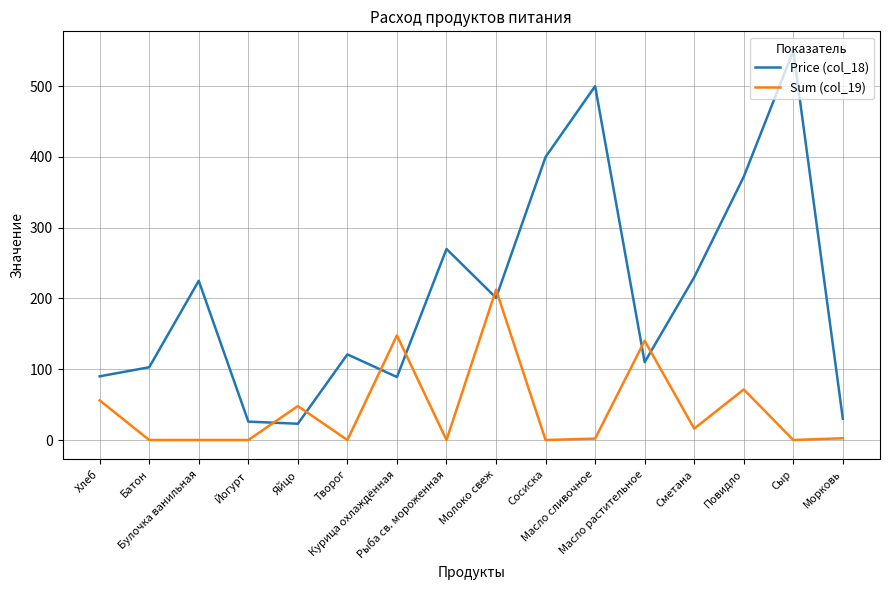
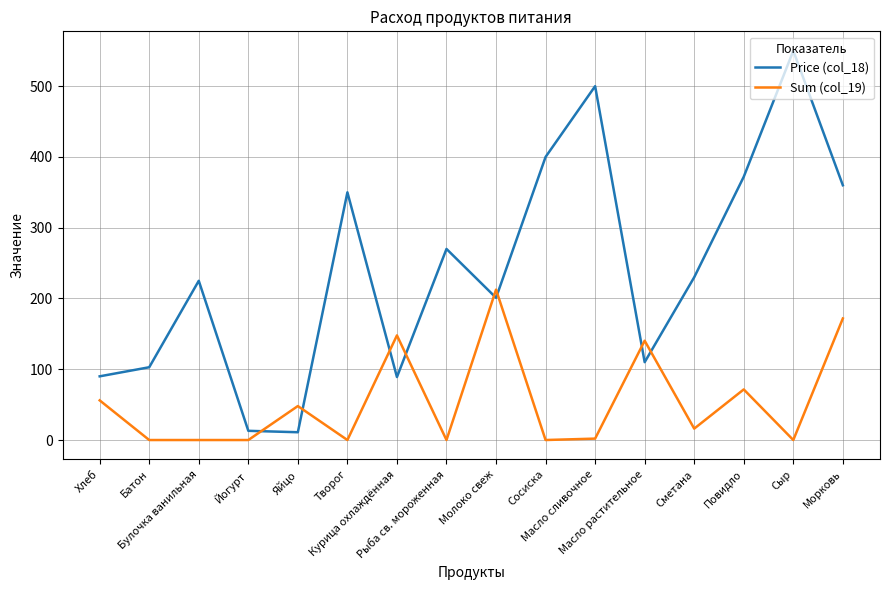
Price (col_18), Йогурт: 30 -> 10
Price (col_18), Яйцо: 20 -> 10
Price (col_18), Творог: 120 -> 350
Price (col_18), Морковь: 30 -> 360
Sum (col_19), Морковь: 0 -> 170
